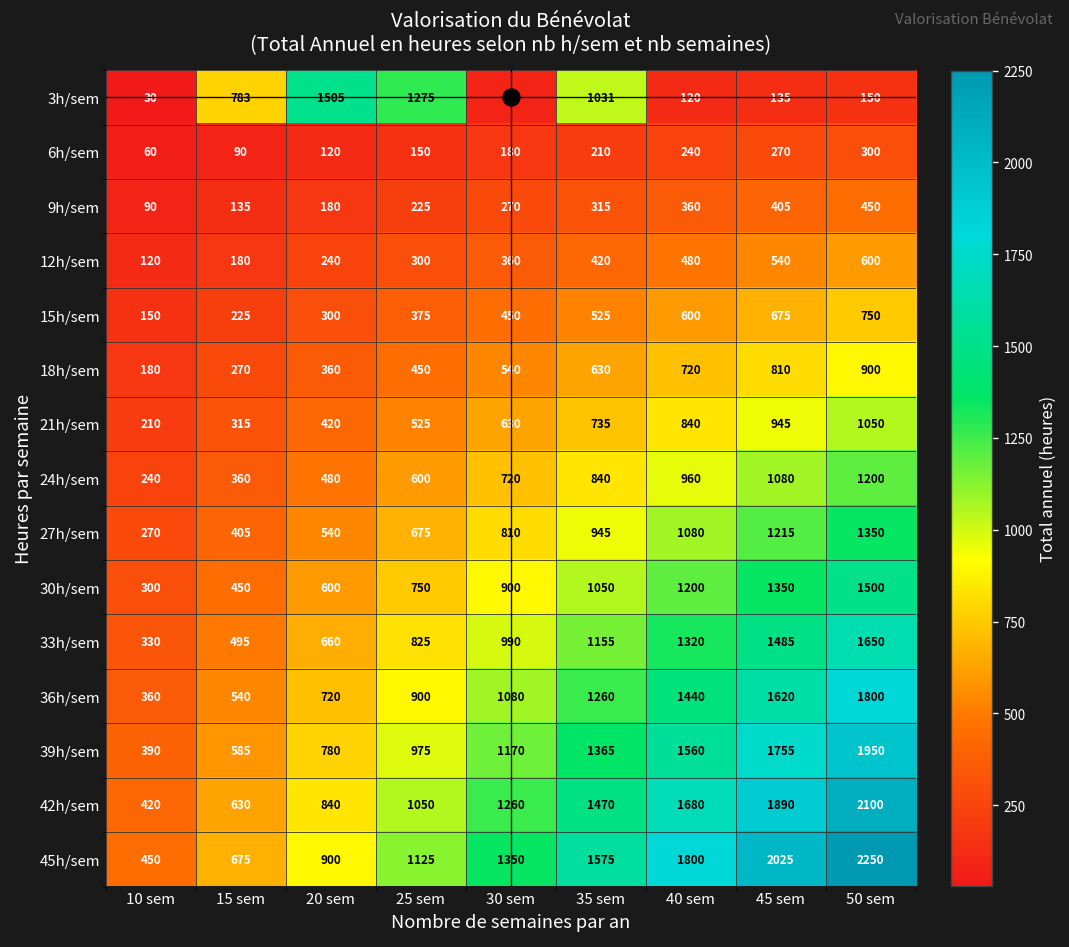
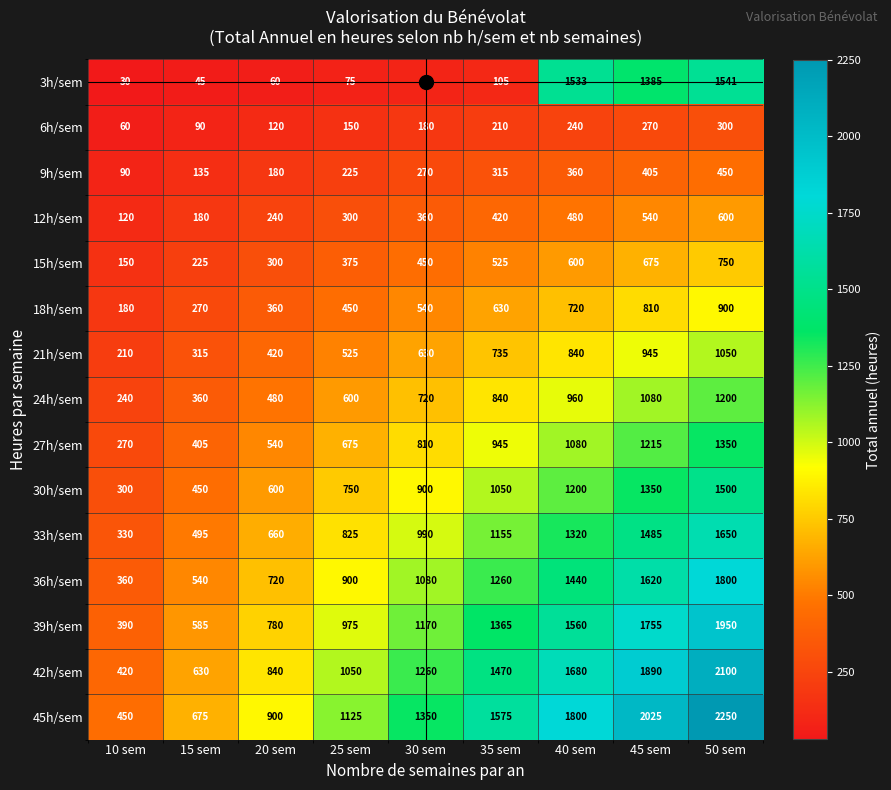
3h/sem, 15 sem: 783 -> 45
3h/sem, 20 sem: 1505 -> 60
3h/sem, 25 sem: 1275 -> 75
3h/sem, 35 sem: 1031 -> 105
3h/sem, 40 sem: 120 -> 1533
3h/sem, 45 sem: 135 -> 1385
3h/sem, 50 sem: 150 -> 1541
